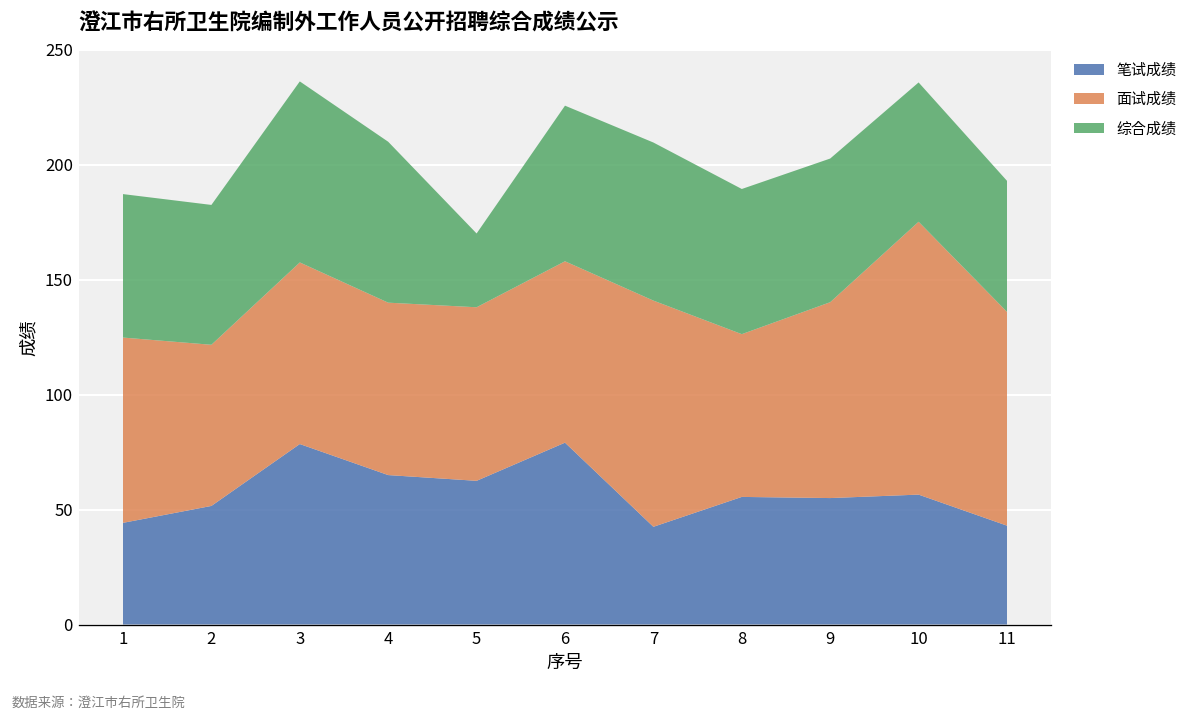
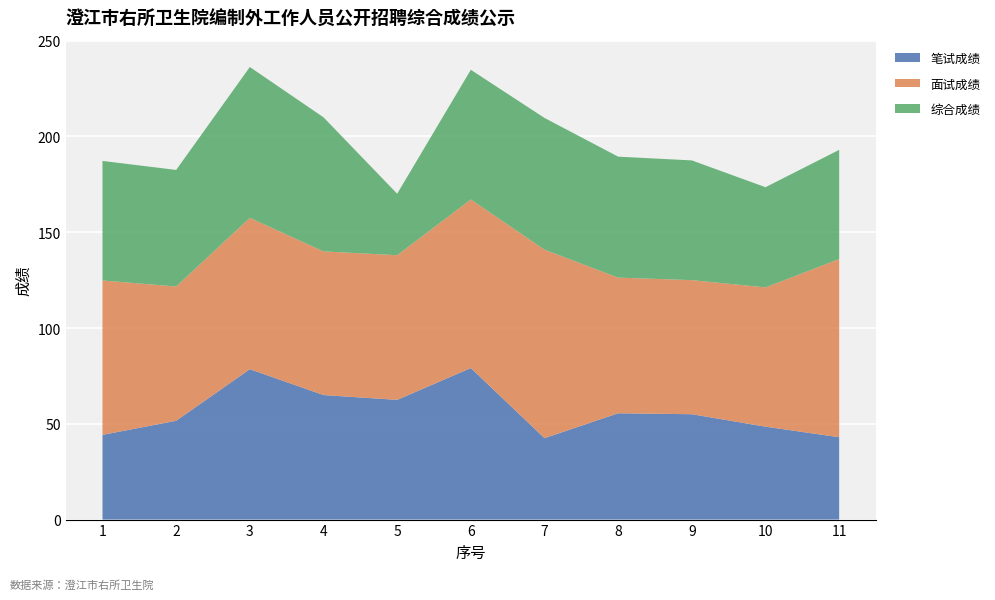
面试成绩, 6: 79 -> 88
面试成绩, 9: 85 -> 70
笔试成绩, 10: 57 -> 49
面试成绩, 10: 119 -> 73
综合成绩, 10: 61 -> 52
